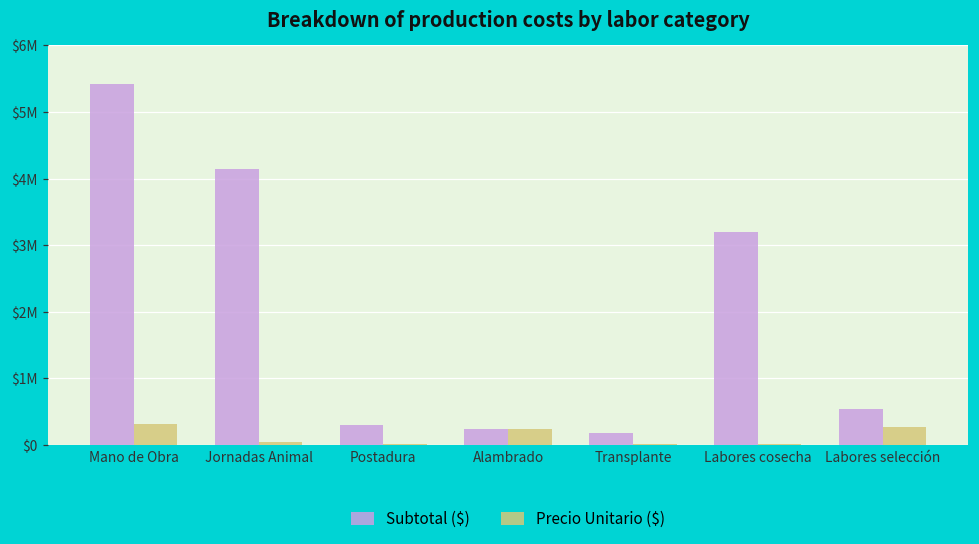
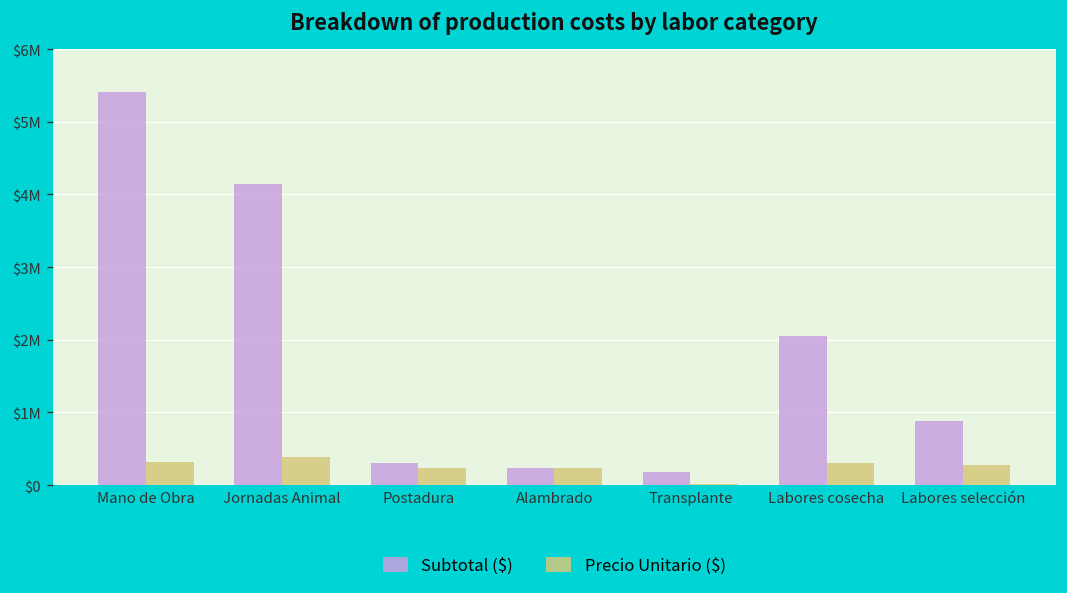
Precio Unitario ($), Jornadas Animal: $0 -> $400000
Precio Unitario ($), Postadura: $0 -> $200000
Subtotal ($), Labores cosecha: $3200000 -> $2000000
Precio Unitario ($), Labores cosecha: $0 -> $300000
Subtotal ($), Labores selección: $500000 -> $900000
